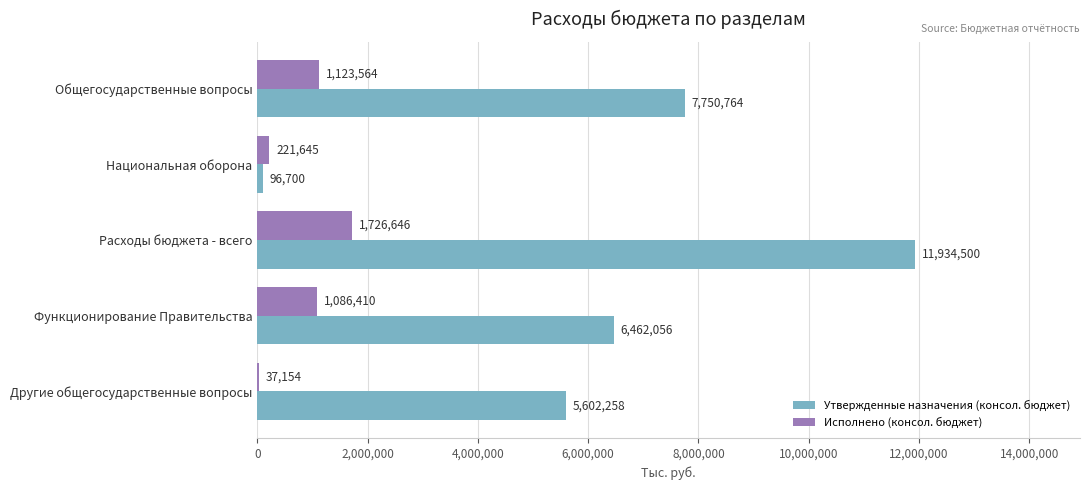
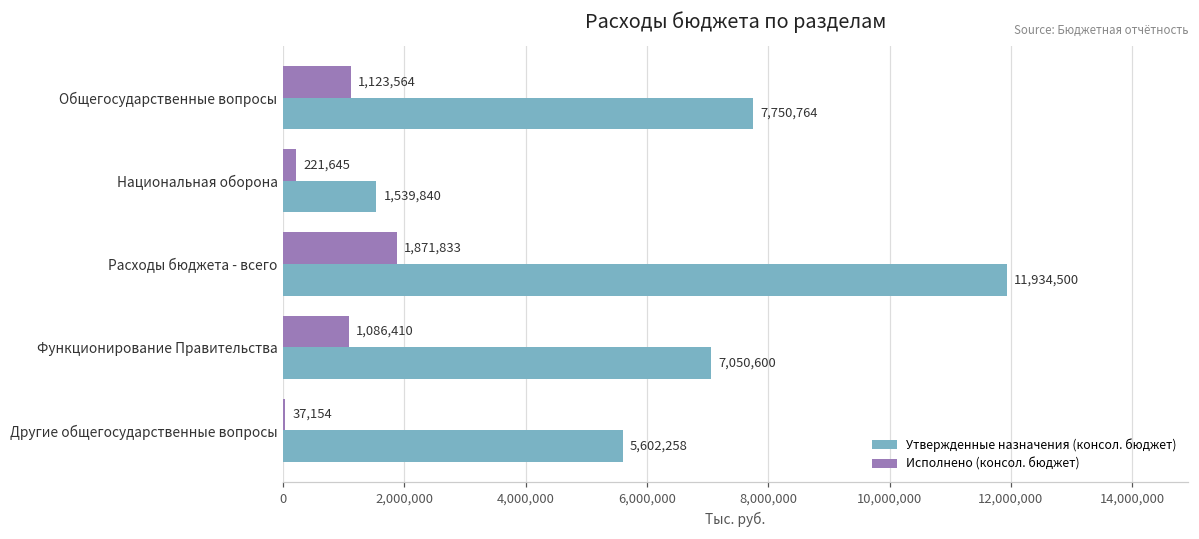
Утвержденные назначения (консол. бюджет), Национальная оборона: 96,700 -> 1,539,840
Исполнено (консол. бюджет), Расходы бюджета - всего: 1,726,646 -> 1,871,833
Утвержденные назначения (консол. бюджет), Функционирование Правительства: 6,462,056 -> 7,050,600
